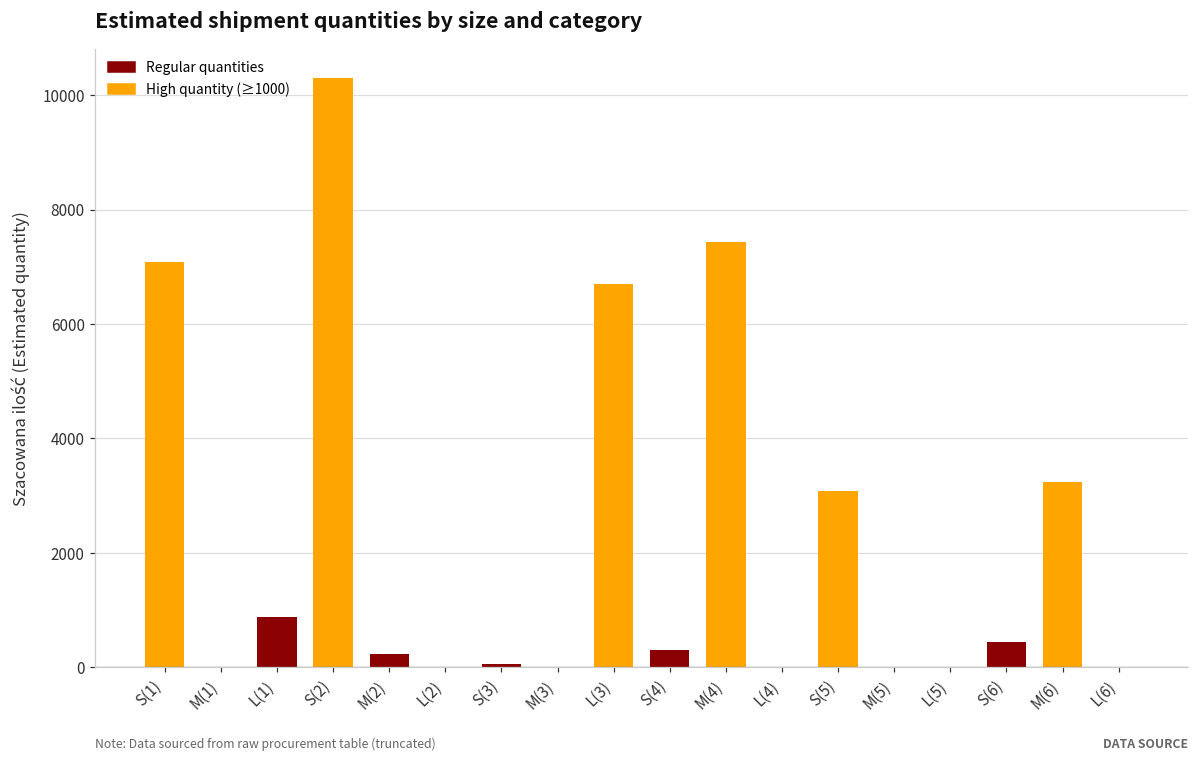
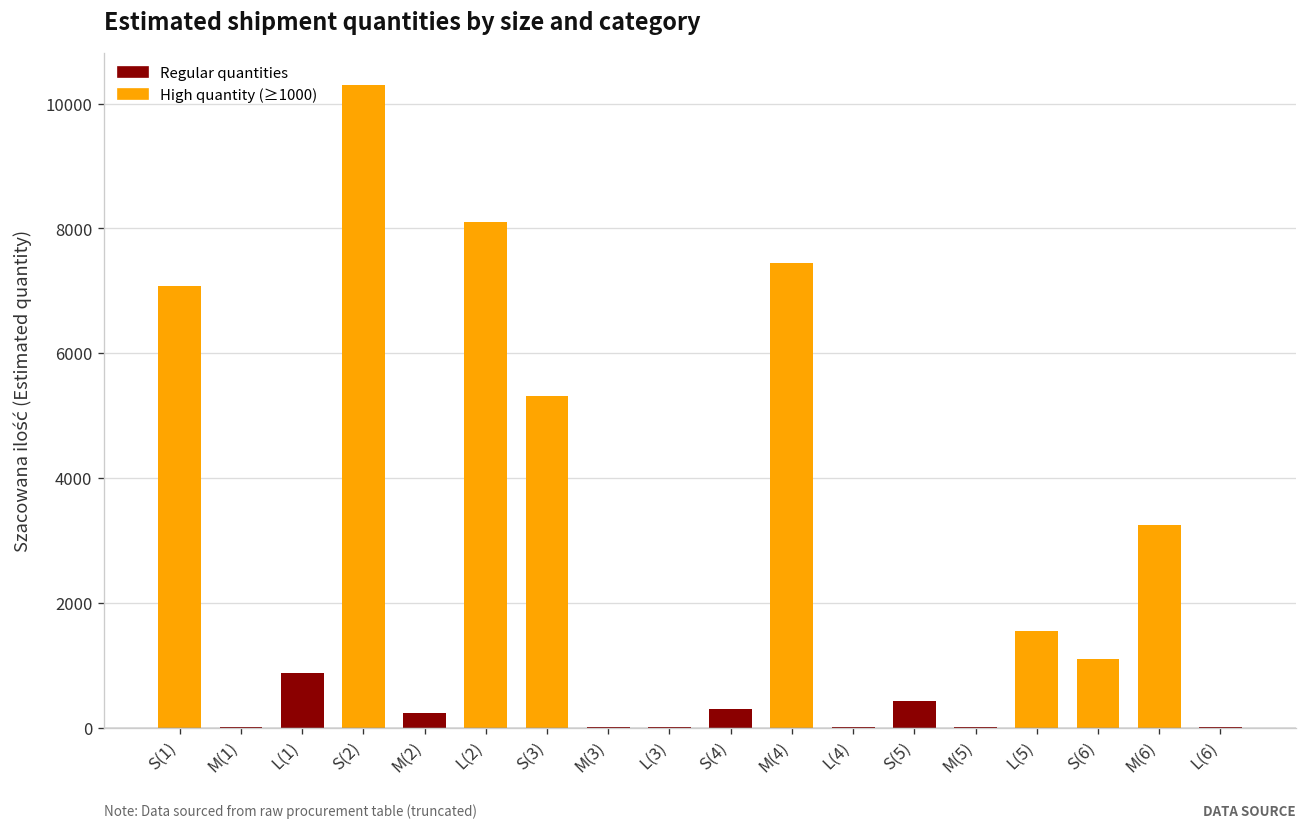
L(2): 0 -> 8100
S(3): 100 -> 5300
L(3): 6700 -> 0
S(5): 3100 -> 400
L(5): 0 -> 1600
S(6): 400 -> 1100
